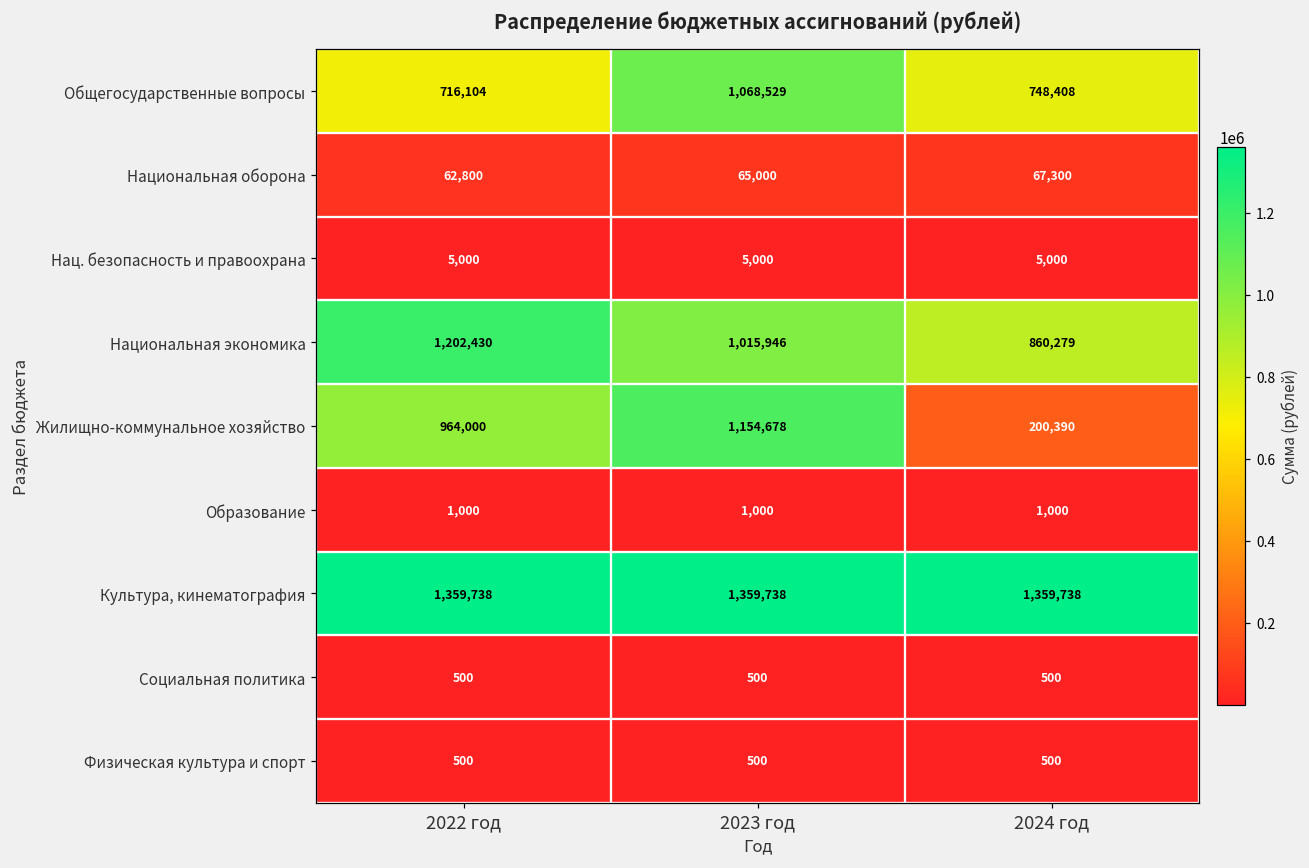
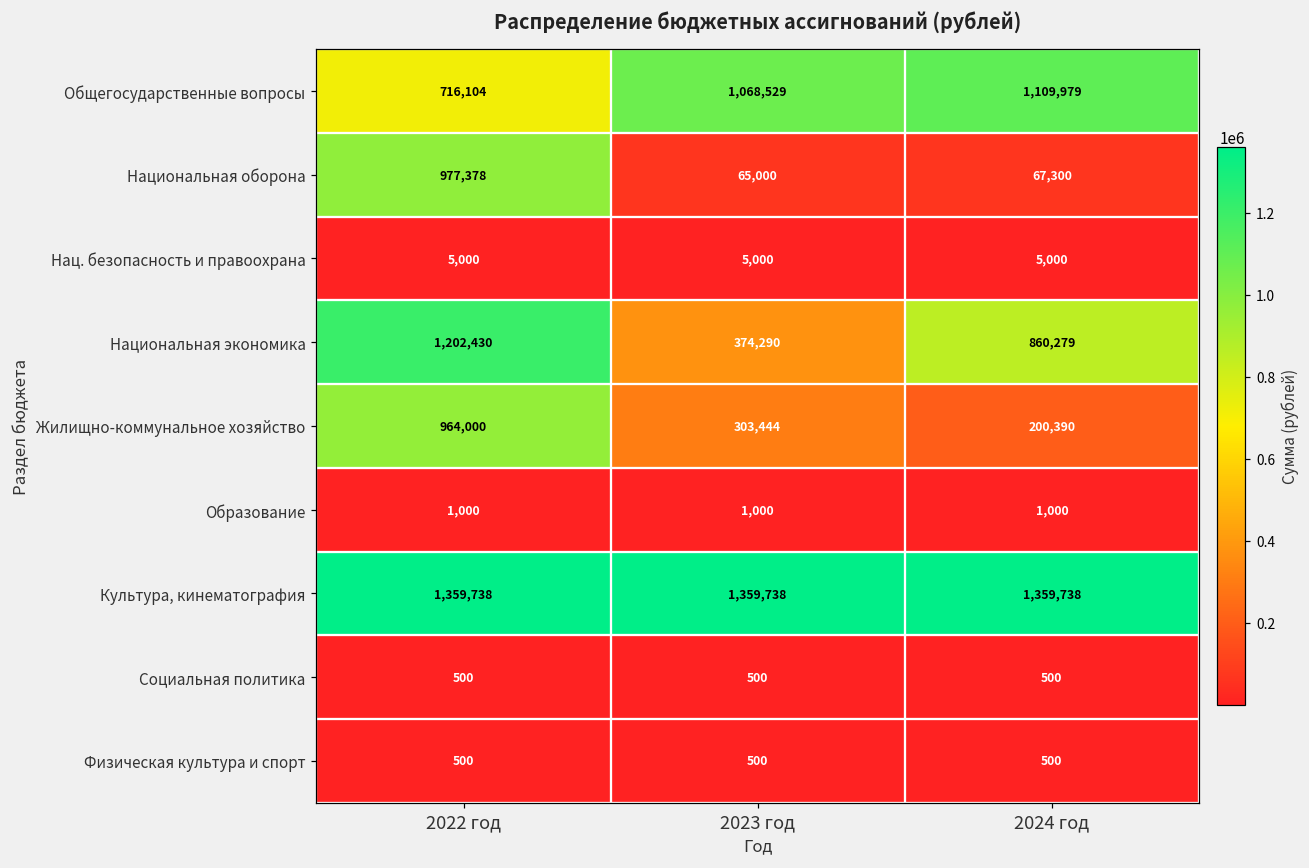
Общегосударственные вопросы, 2024 год: 748,408 -> 1,109,979
Национальная оборона, 2022 год: 62,800 -> 977,378
Национальная экономика, 2023 год: 1,015,946 -> 374,290
Жилищно-коммунальное хозяйство, 2023 год: 1,154,678 -> 303,444
